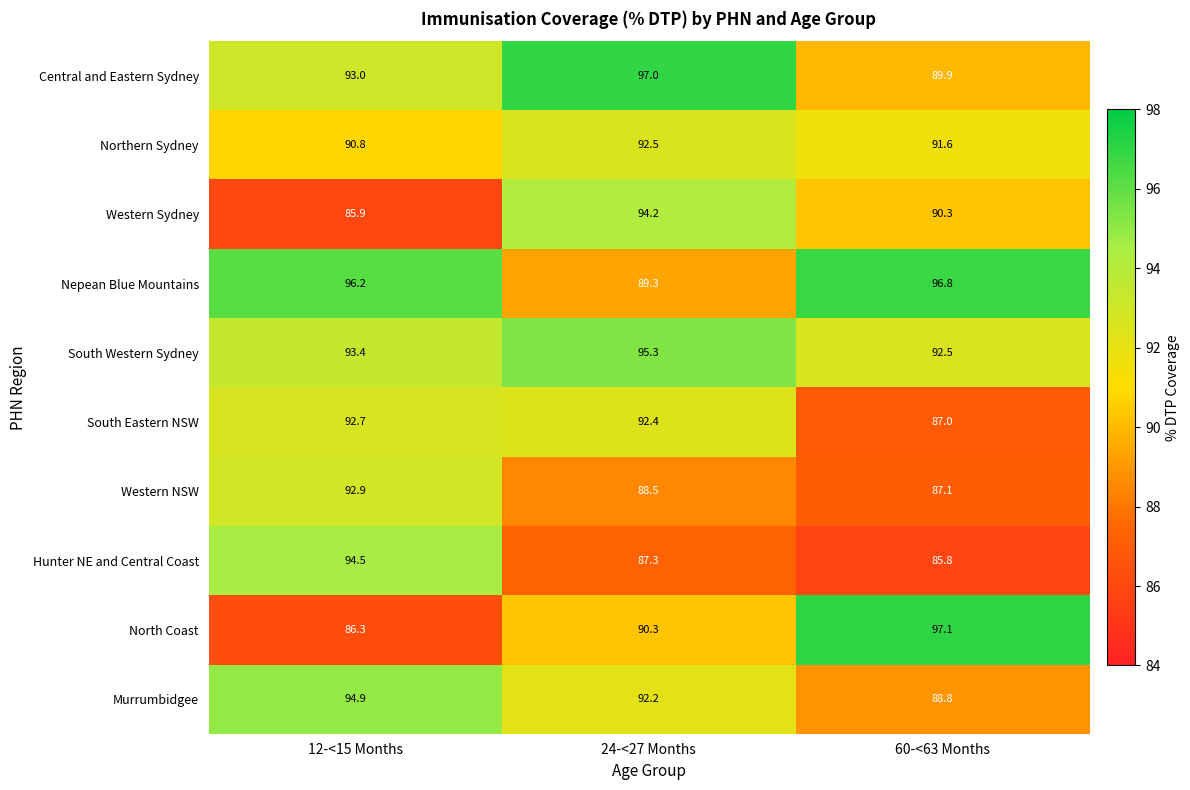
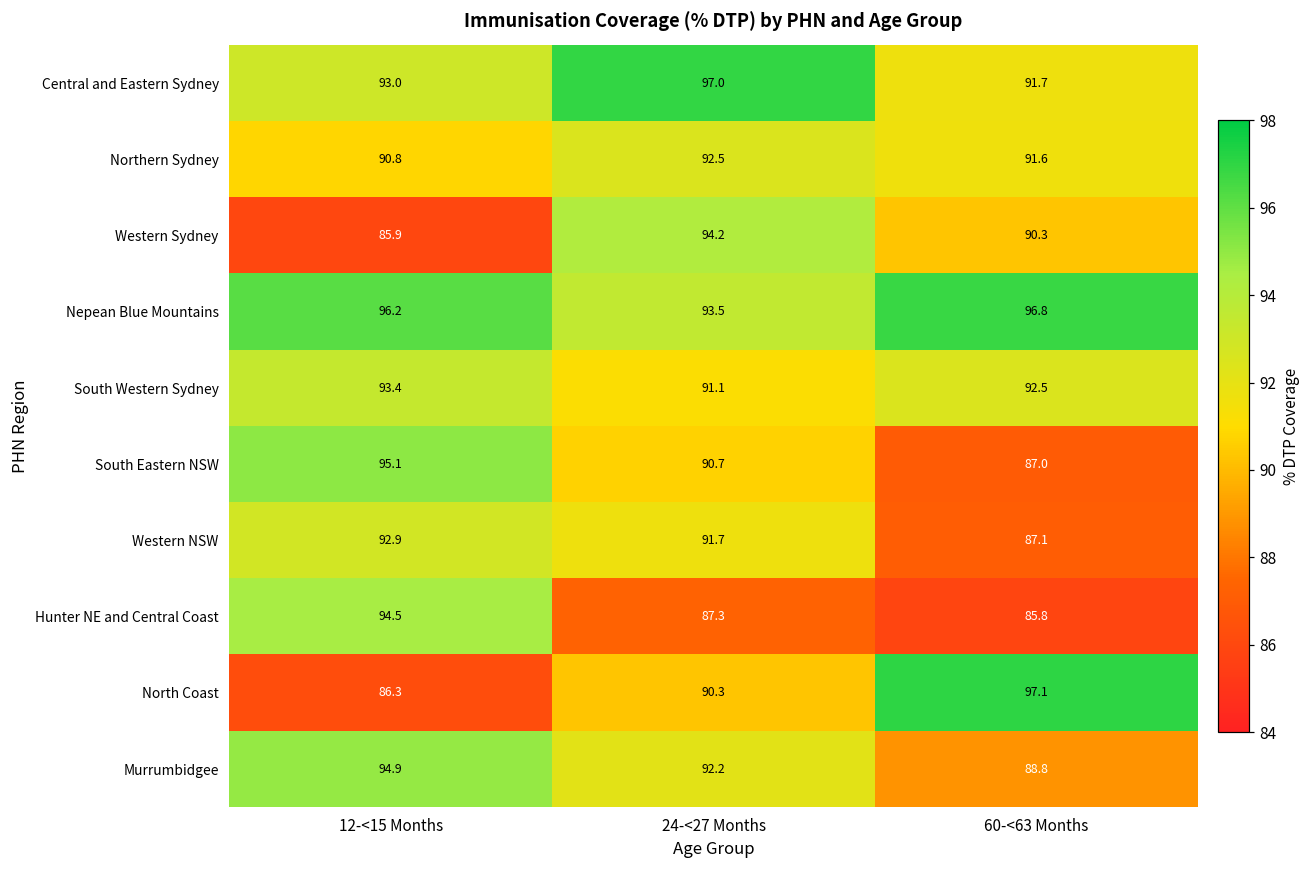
Central and Eastern Sydney, 60-<63 Months: 89.9 -> 91.7
Nepean Blue Mountains, 24-<27 Months: 89.3 -> 93.5
South Western Sydney, 24-<27 Months: 95.3 -> 91.1
South Eastern NSW, 12-<15 Months: 92.7 -> 95.1
South Eastern NSW, 24-<27 Months: 92.4 -> 90.7
Western NSW, 24-<27 Months: 88.5 -> 91.7
